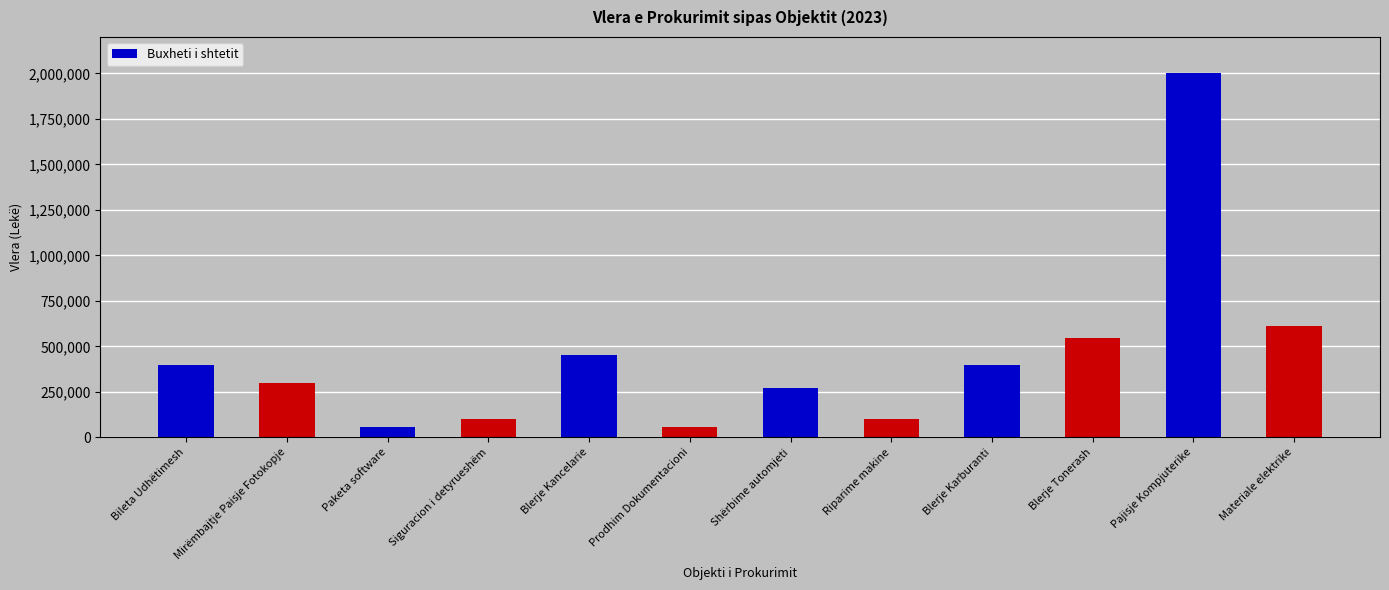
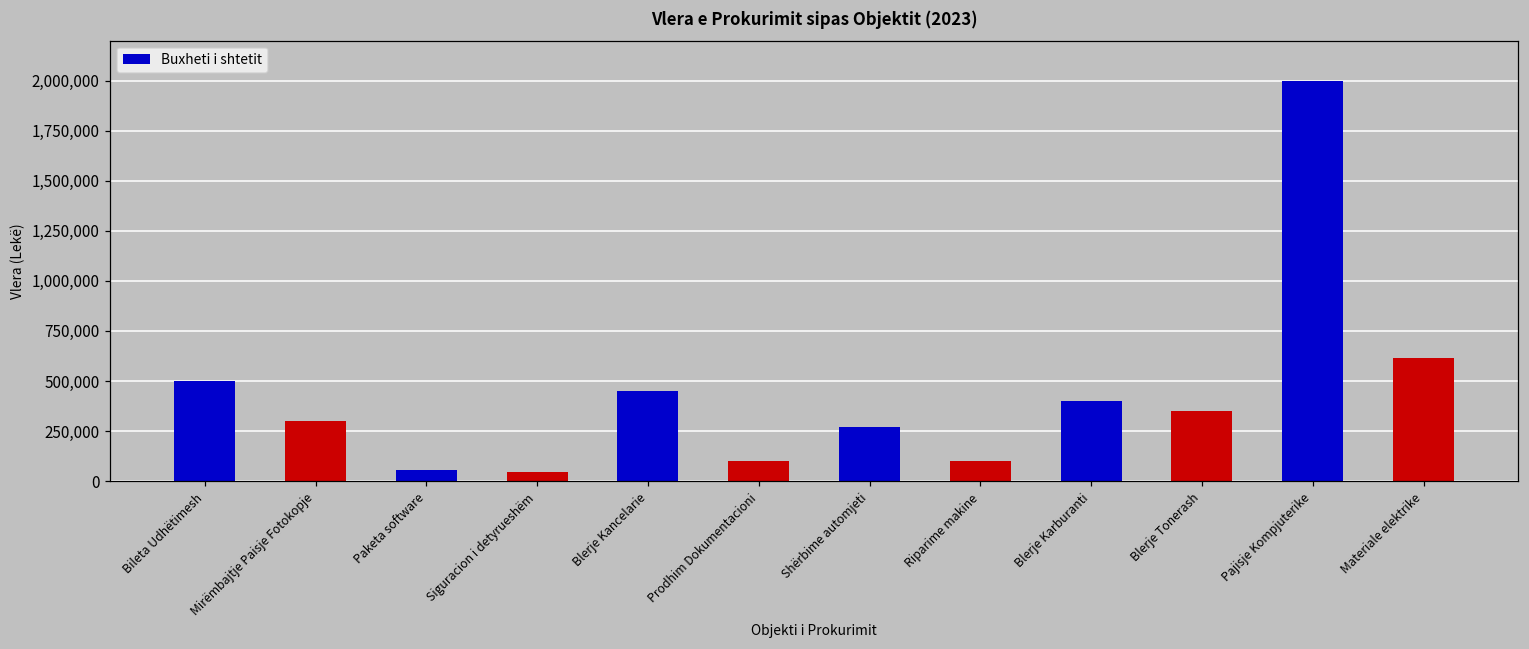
Bileta Udhëtimesh: 400,000 -> 500,000
Siguracion i detyrueshëm: 100,000 -> 40,000
Prodhim Dokumentacioni: 60,000 -> 100,000
Blerje Tonerash: 550,000 -> 350,000
